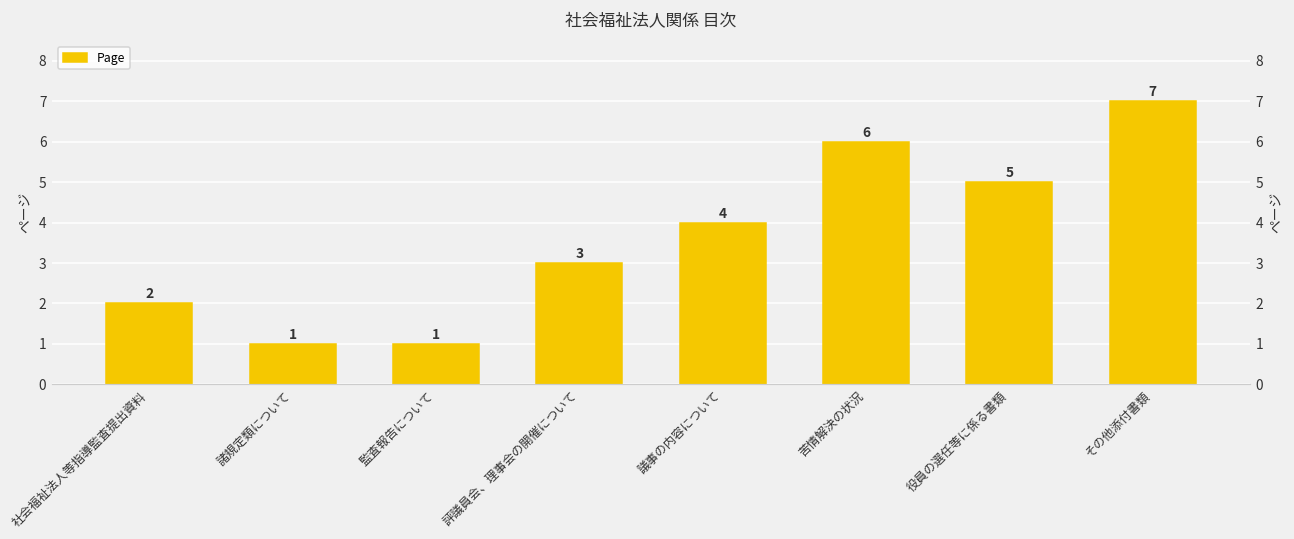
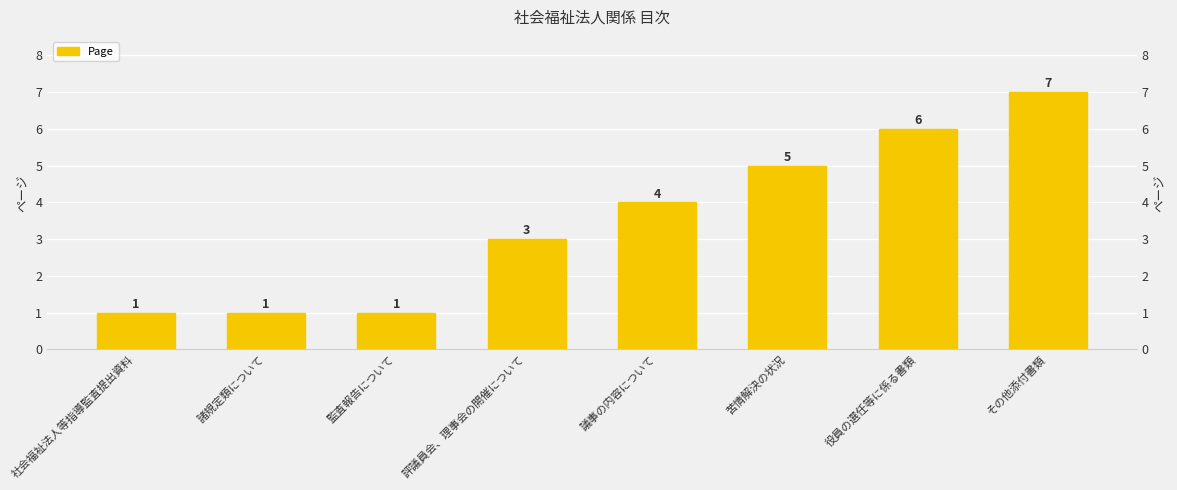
社会福祉法人等指導監査提出資料: 2 -> 1
苦情解決の状況: 6 -> 5
役員の選任等に係る書類: 5 -> 6
